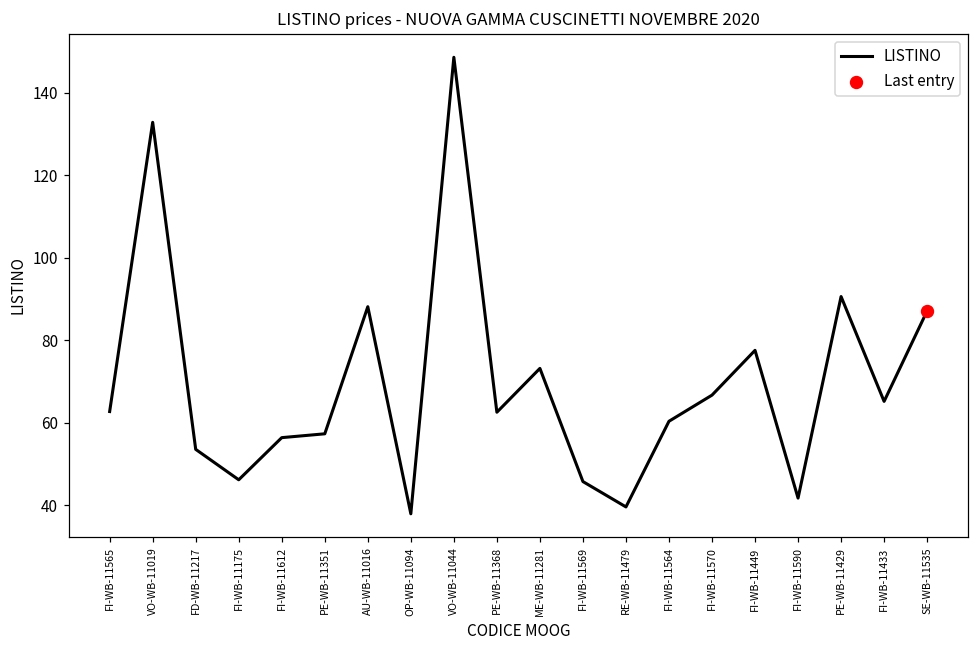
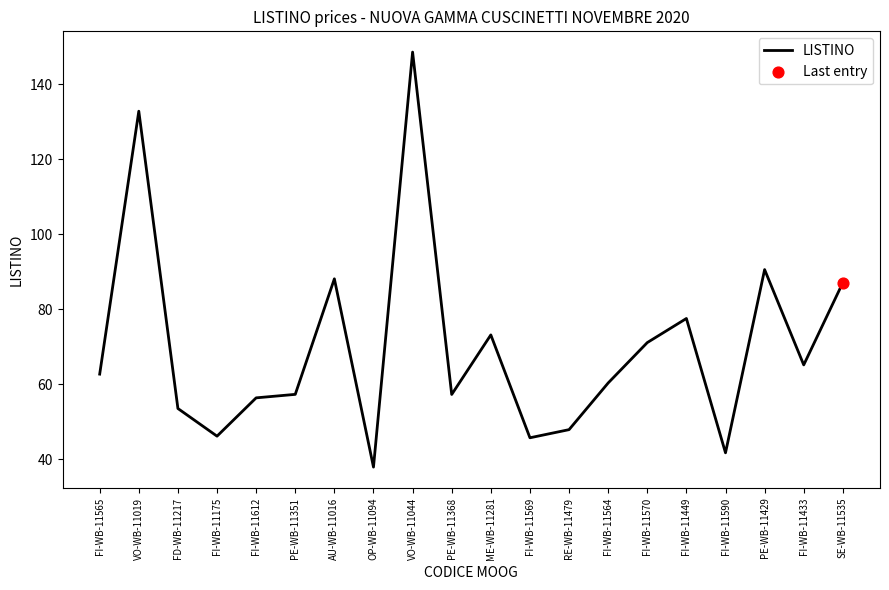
LISTINO, PE-WB-11368: 63 -> 57
LISTINO, RE-WB-11479: 40 -> 48
LISTINO, FI-WB-11570: 67 -> 71
